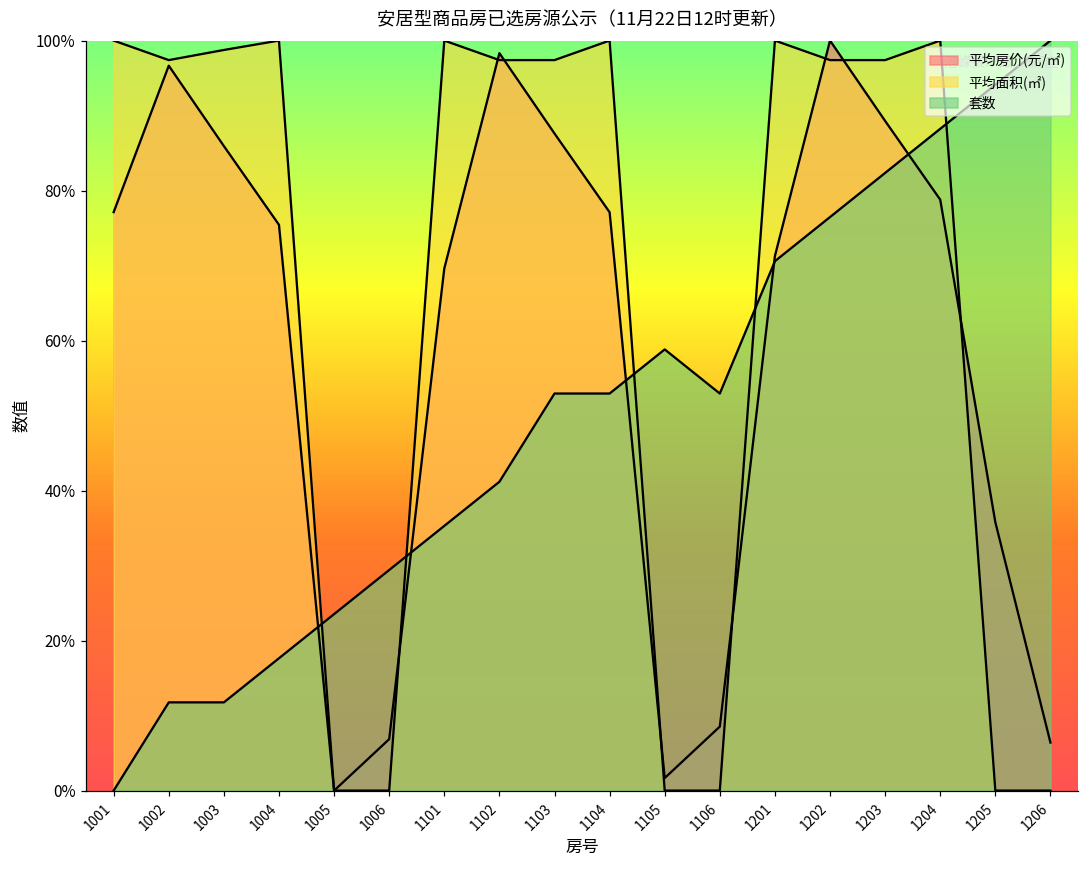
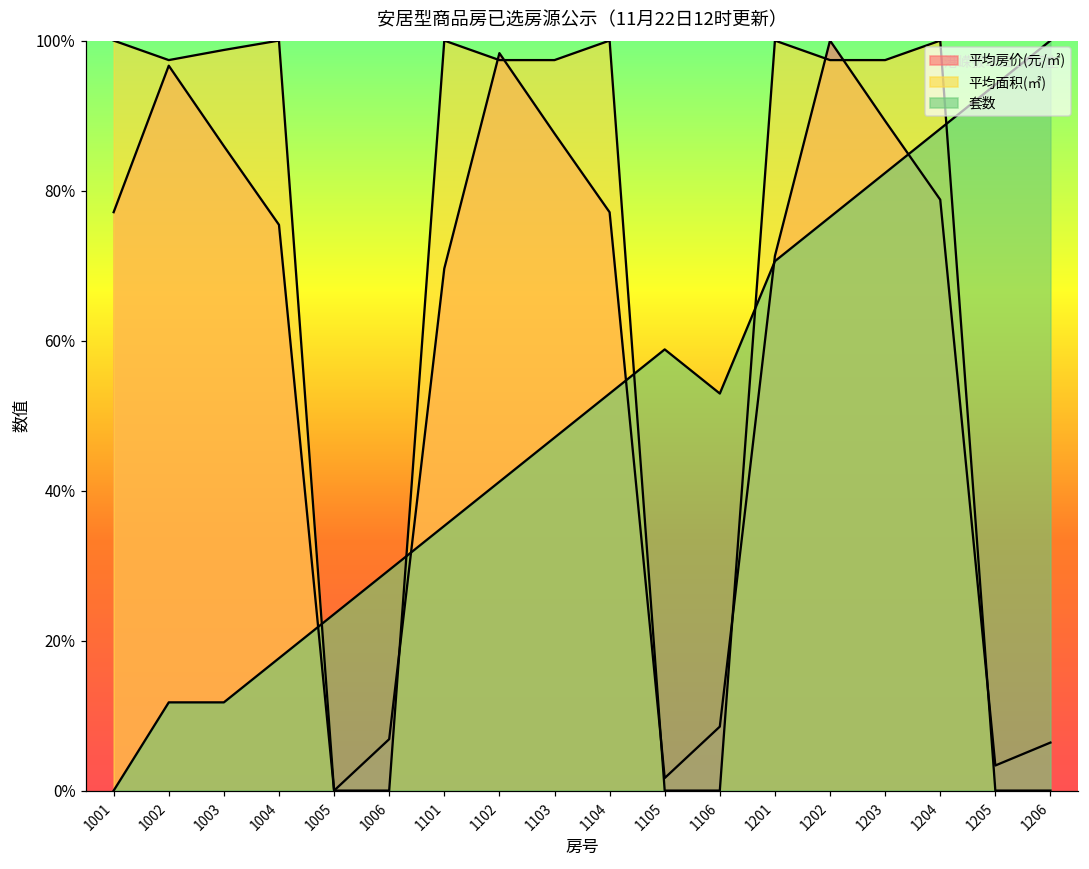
套数, 1103: 53% -> 47%
平均房价(元/㎡), 1205: 36% -> 3%
